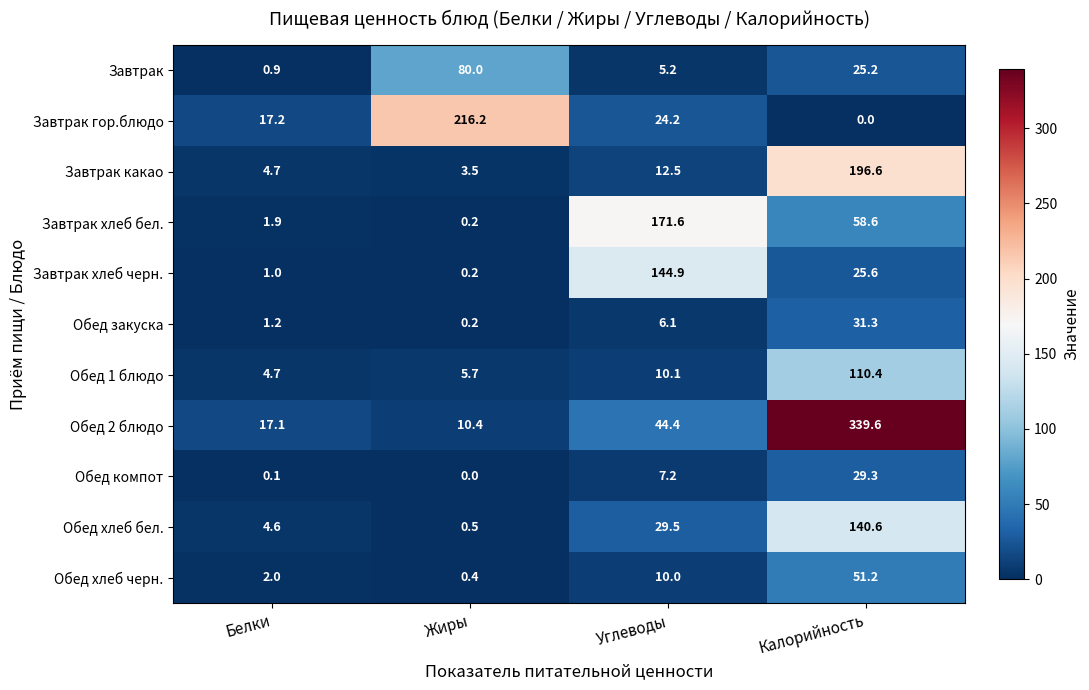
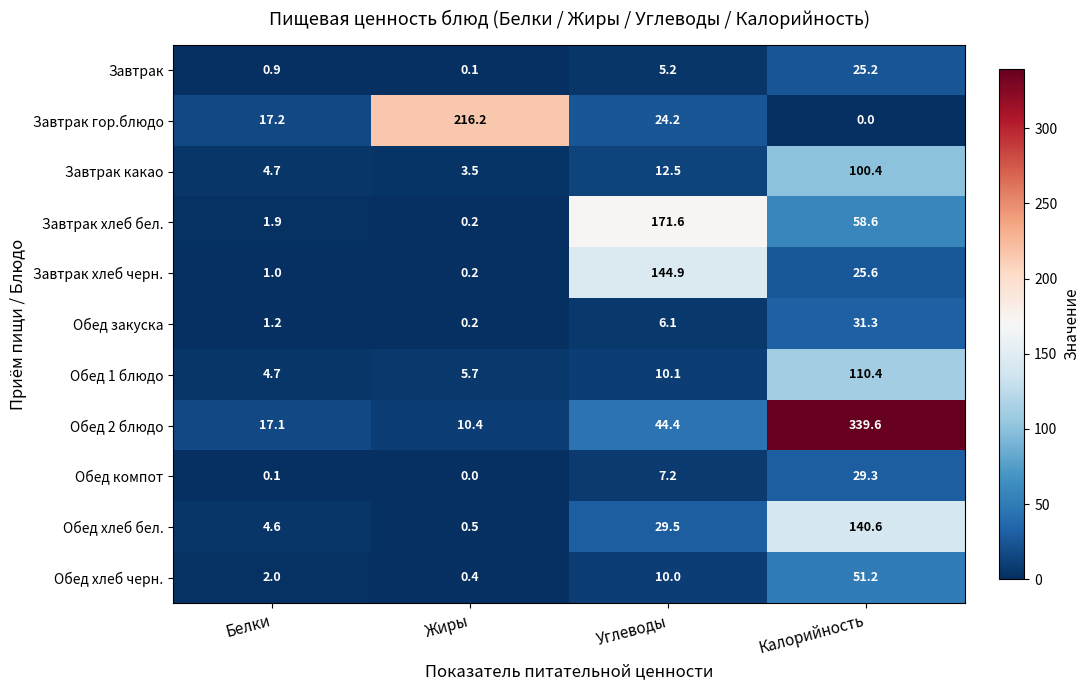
Завтрак, Жиры: 80.0 -> 0.1
Завтрак какао, Калорийность: 196.6 -> 100.4
